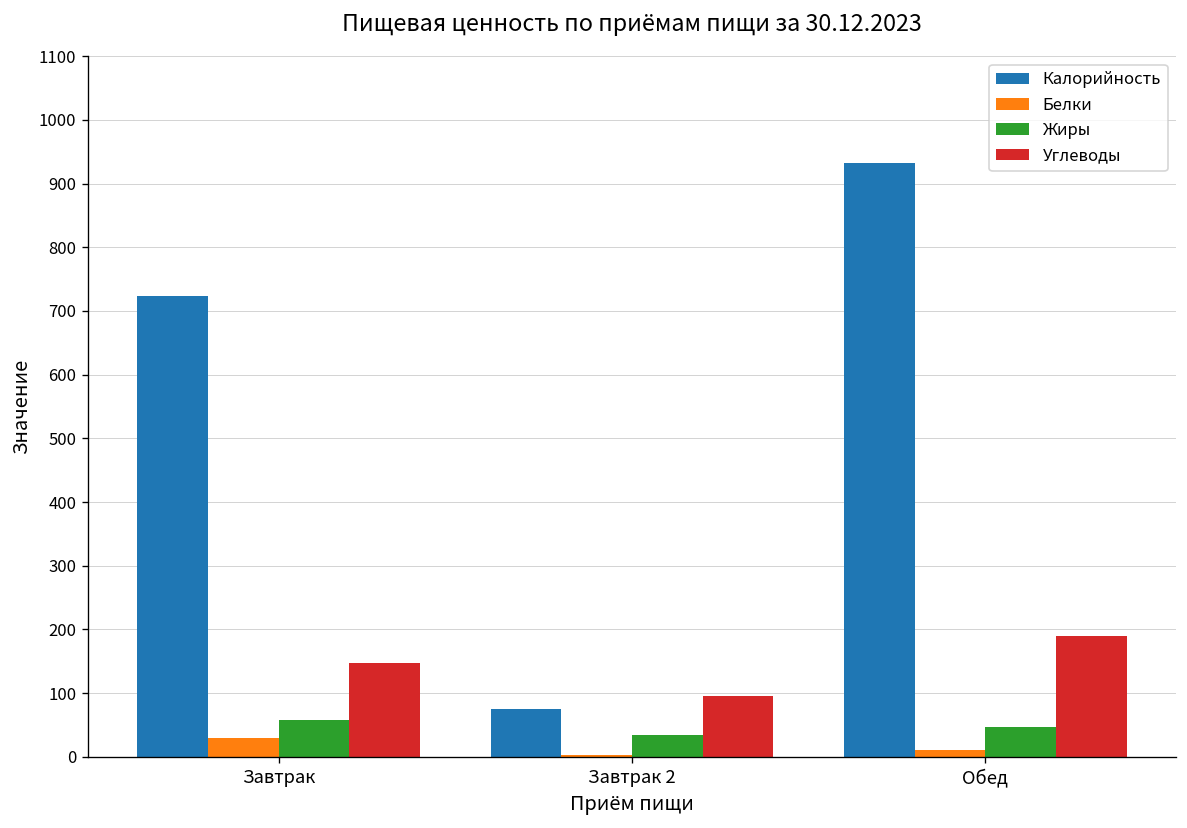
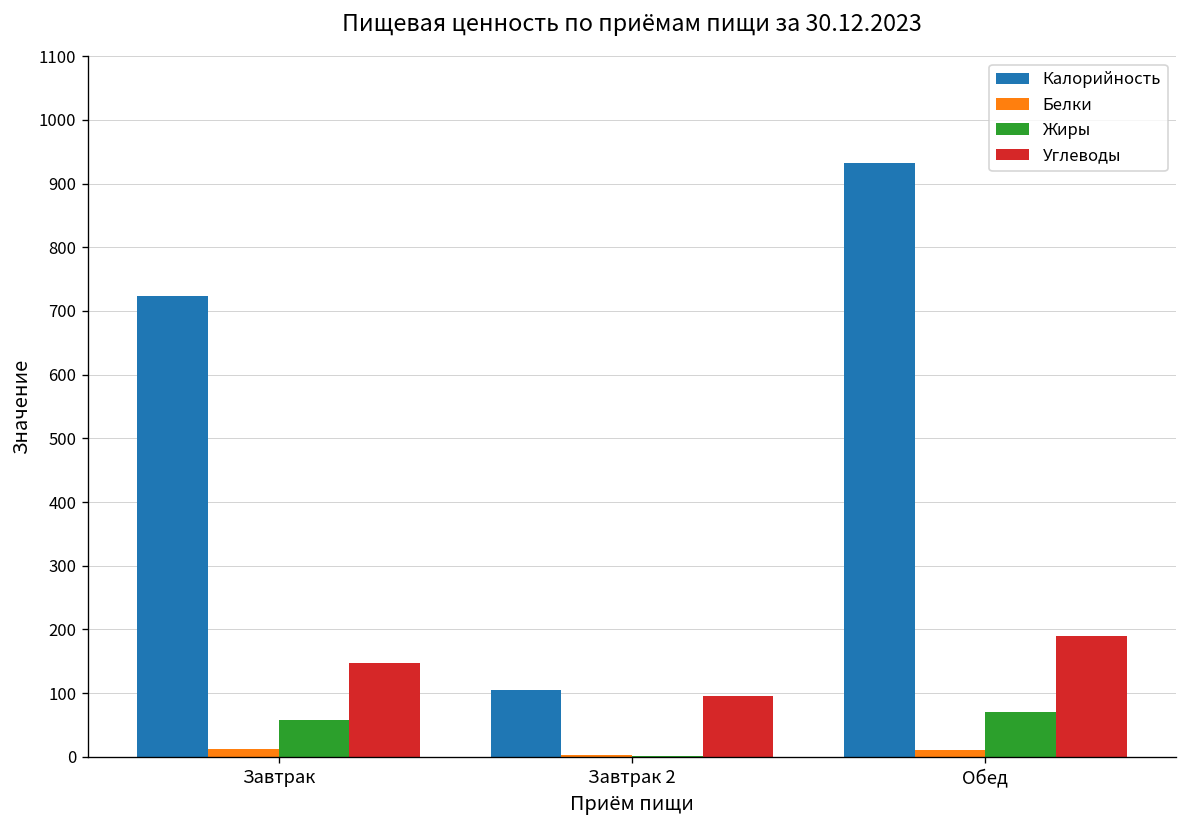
Белки, Завтрак: 30 -> 10
Калорийность, Завтрак 2: 80 -> 110
Жиры, Завтрак 2: 40 -> 0
Жиры, Обед: 50 -> 70
